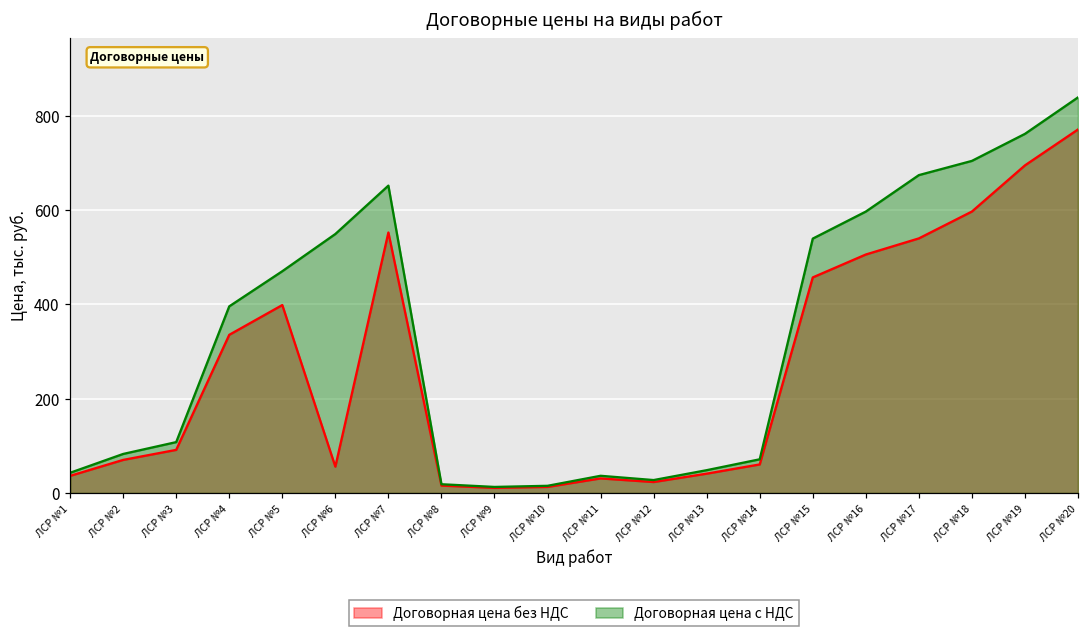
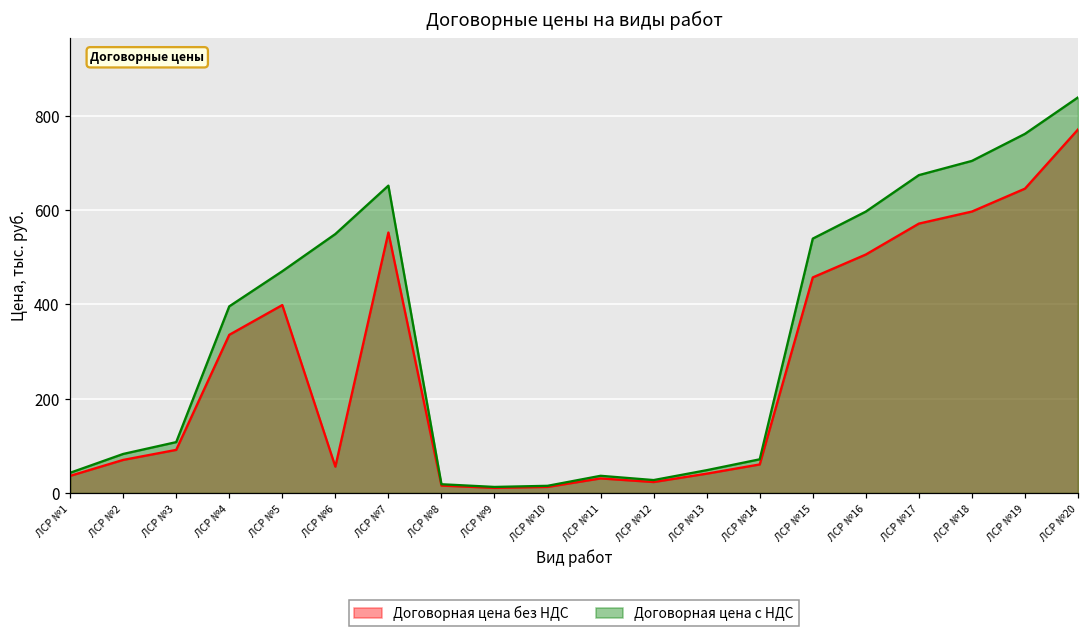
Договорная цена без НДС, ЛСР №17: 540 -> 570
Договорная цена без НДС, ЛСР №19: 700 -> 650
